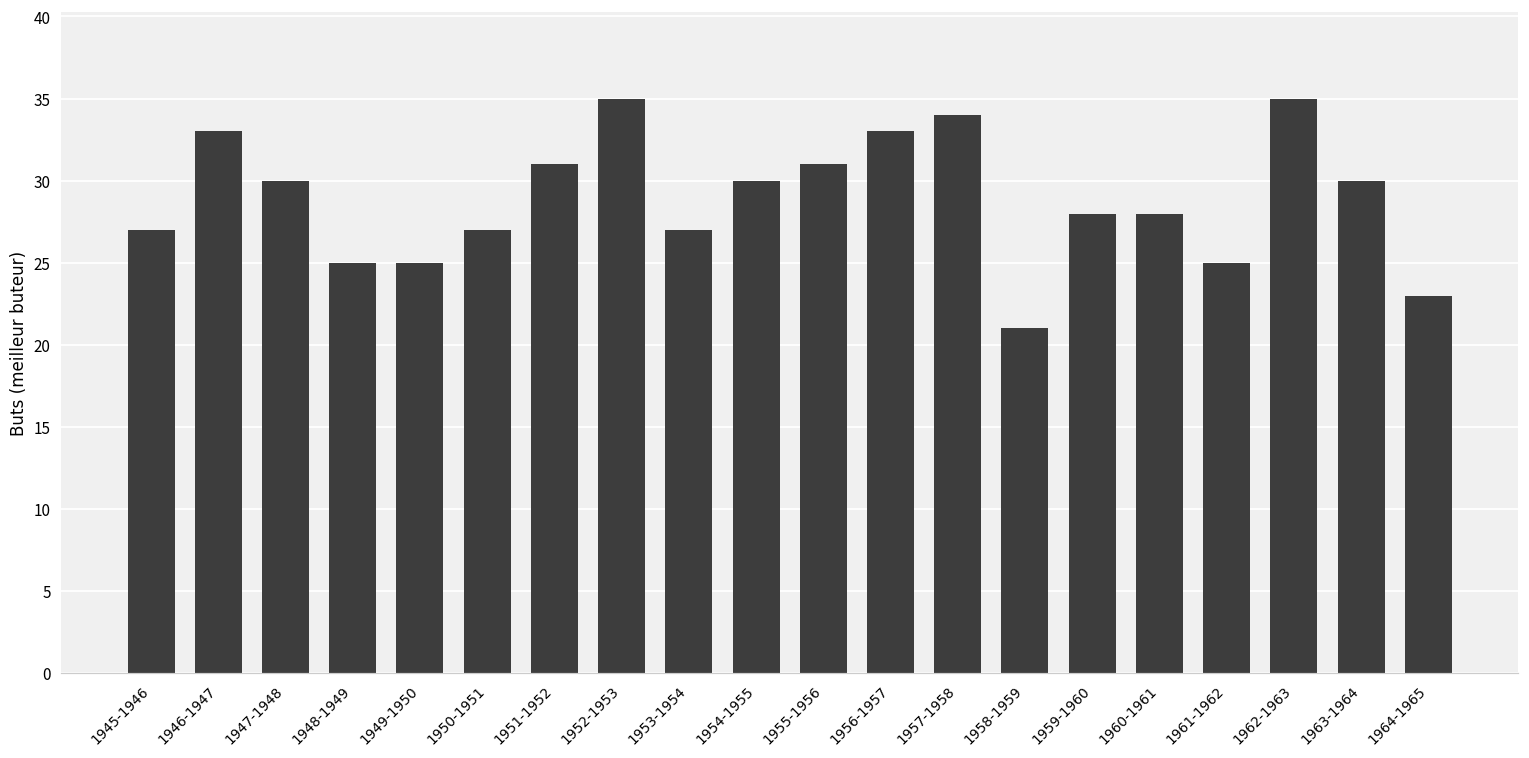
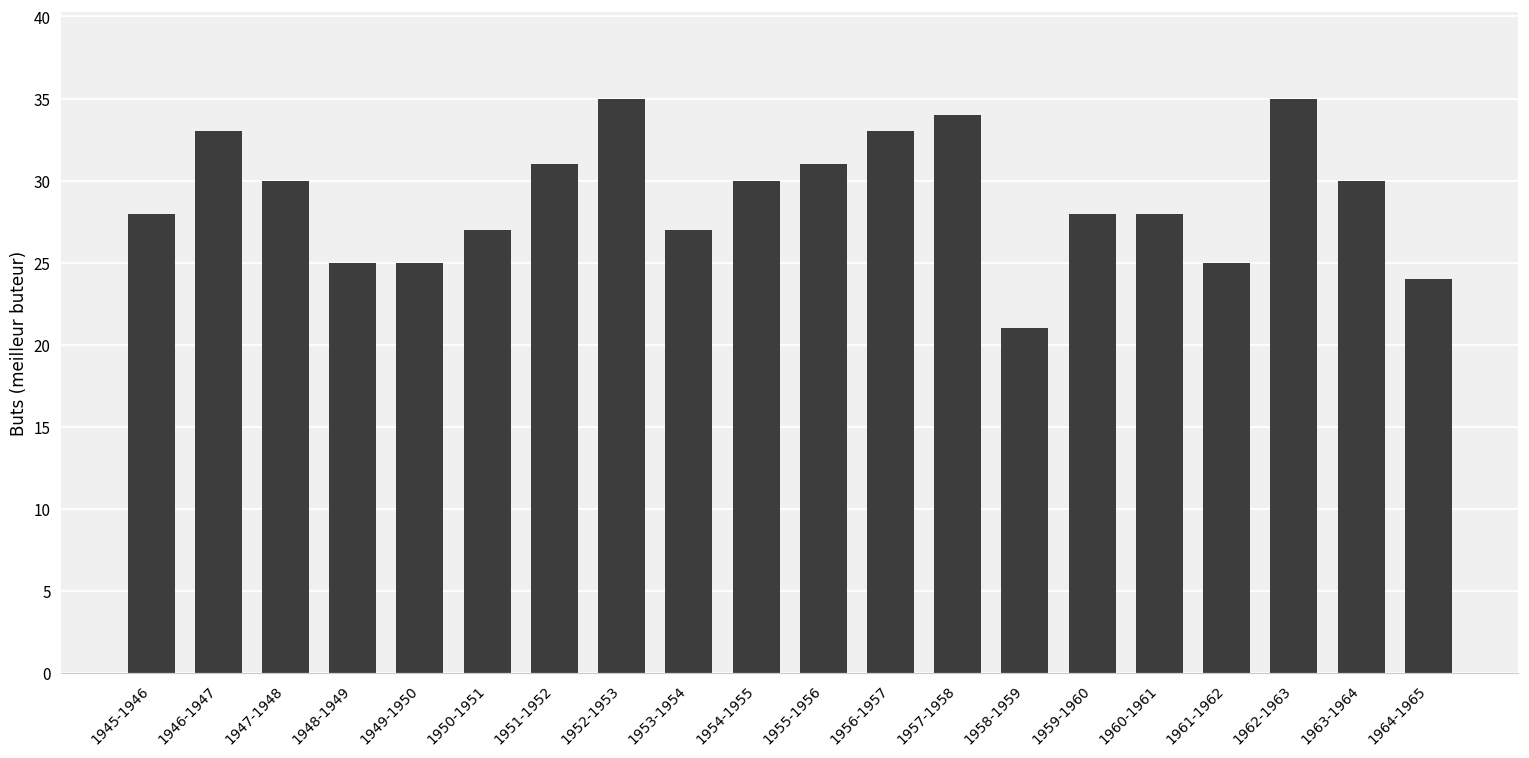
1945-1946: 27 -> 28
1964-1965: 23 -> 24
